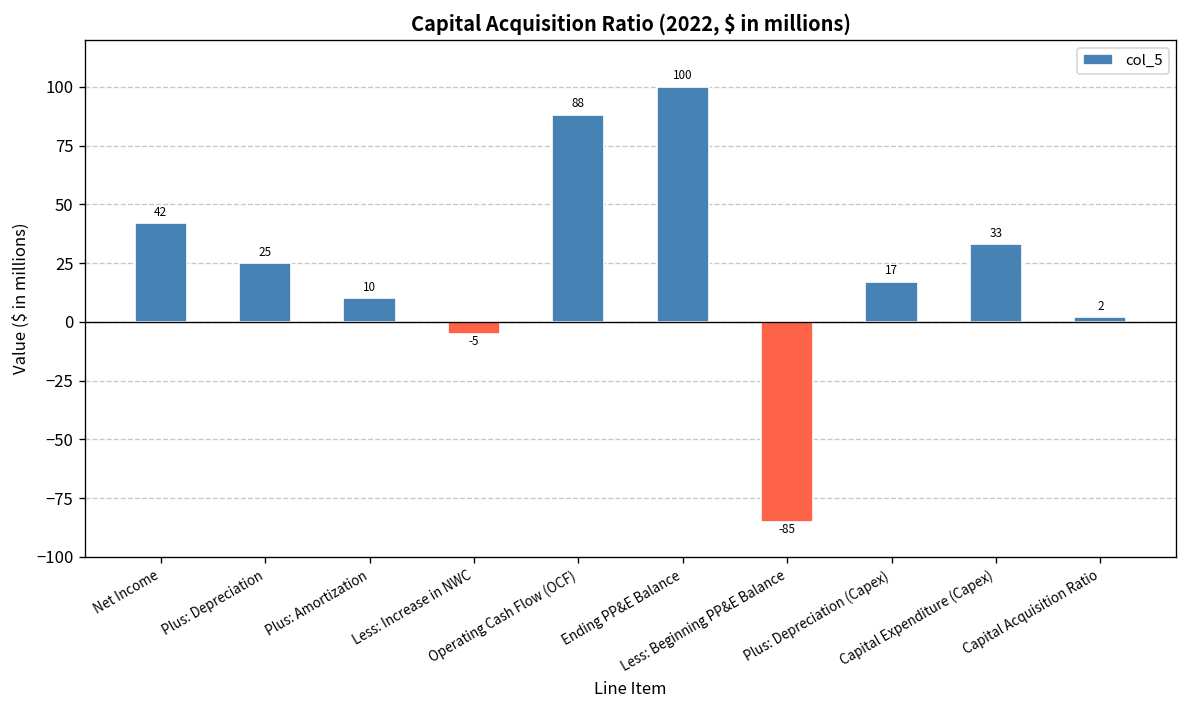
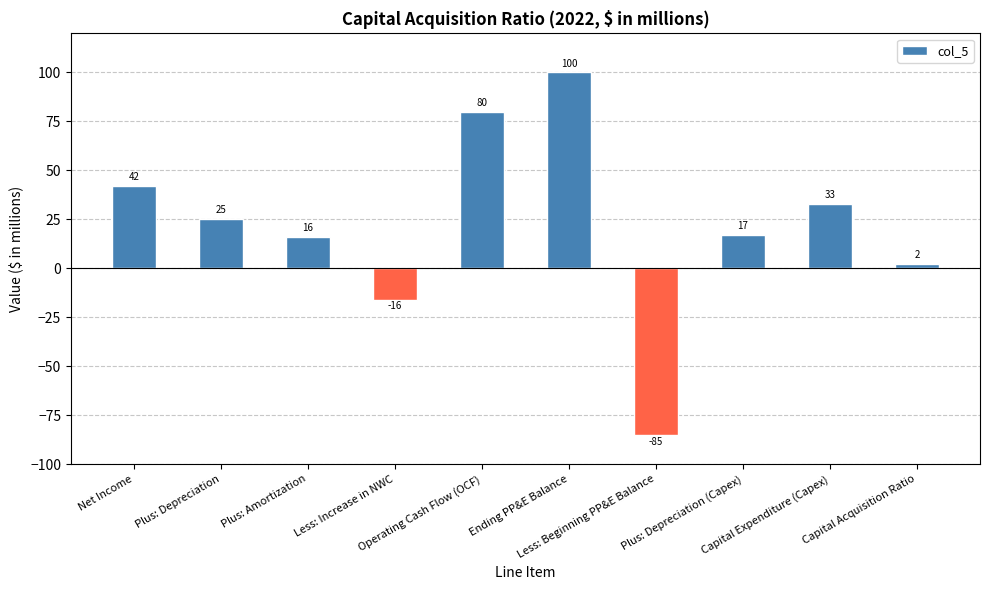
Plus: Amortization: 10 -> 16
Less: Increase in NWC: -5 -> -16
Operating Cash Flow (OCF): 88 -> 80
